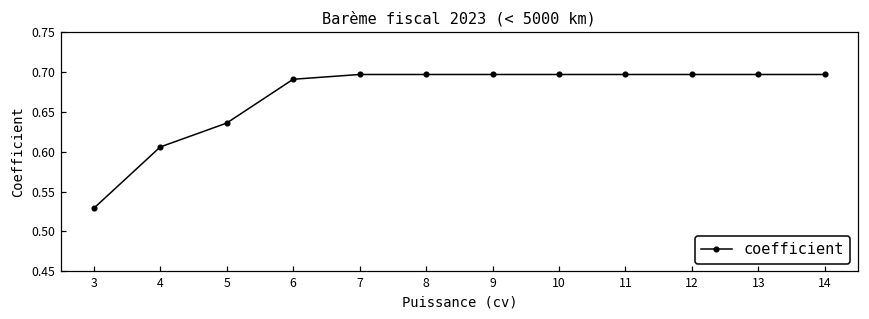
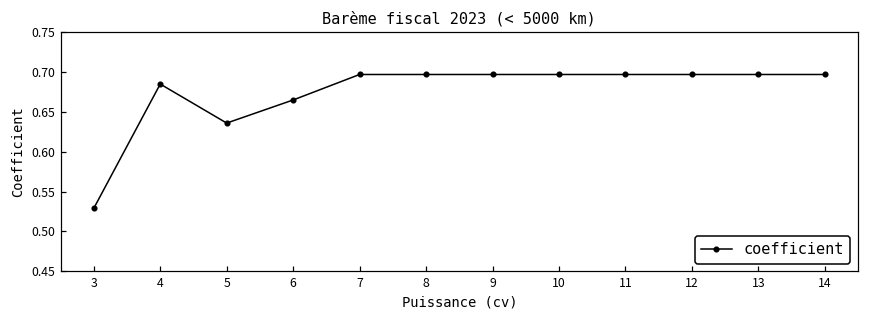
4: 0.61 -> 0.69
6: 0.69 -> 0.67
